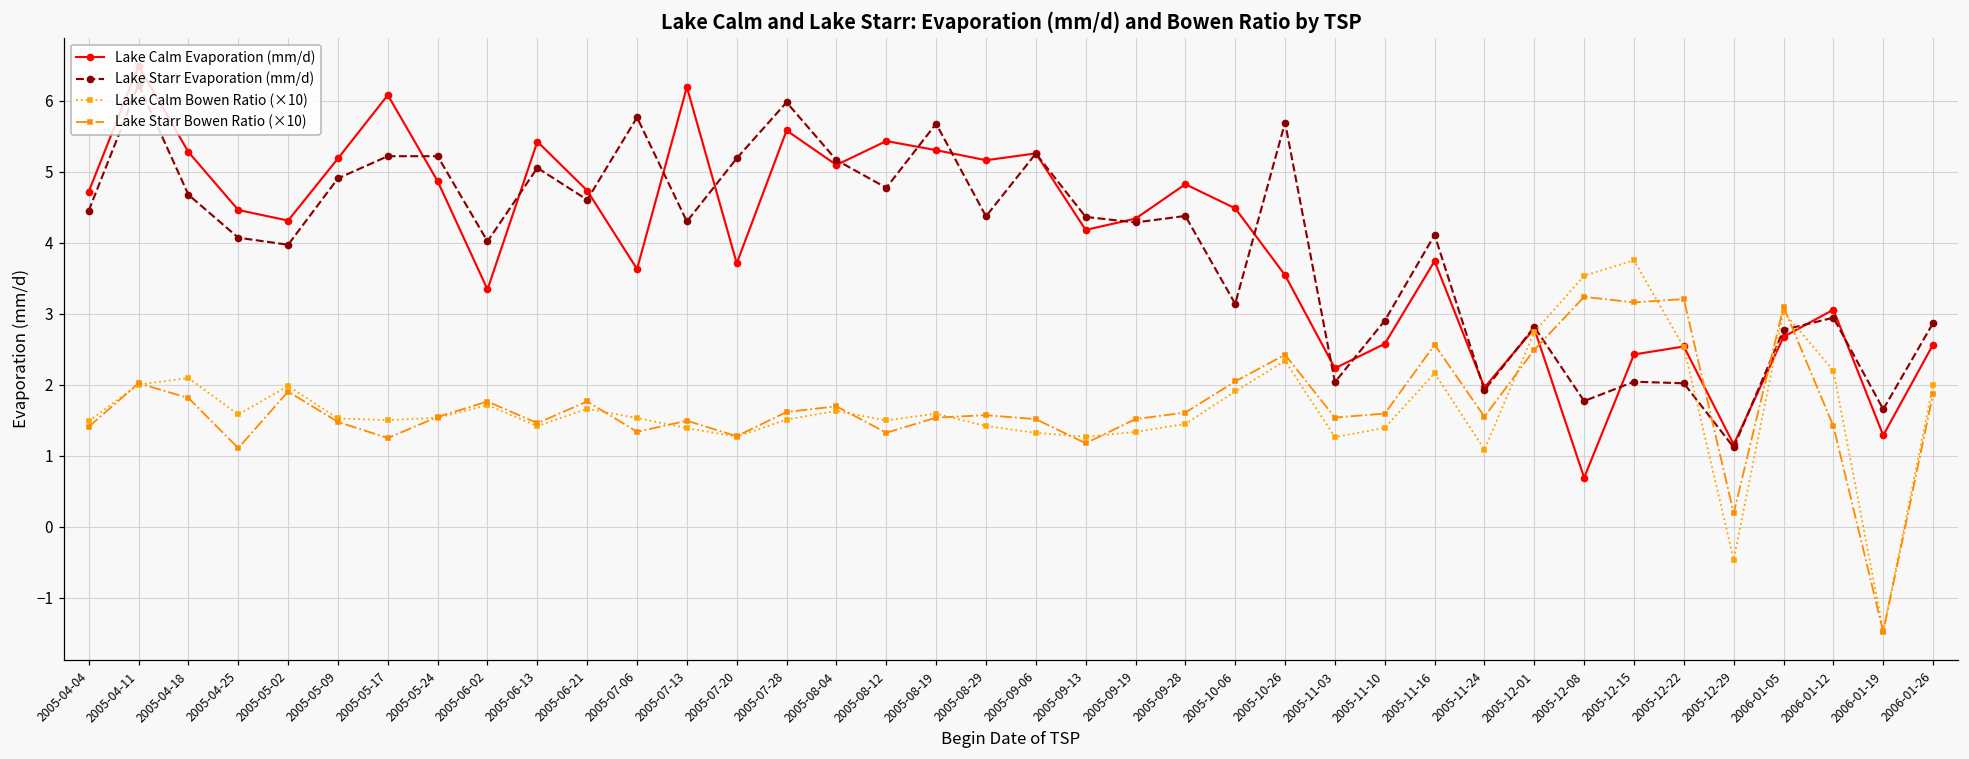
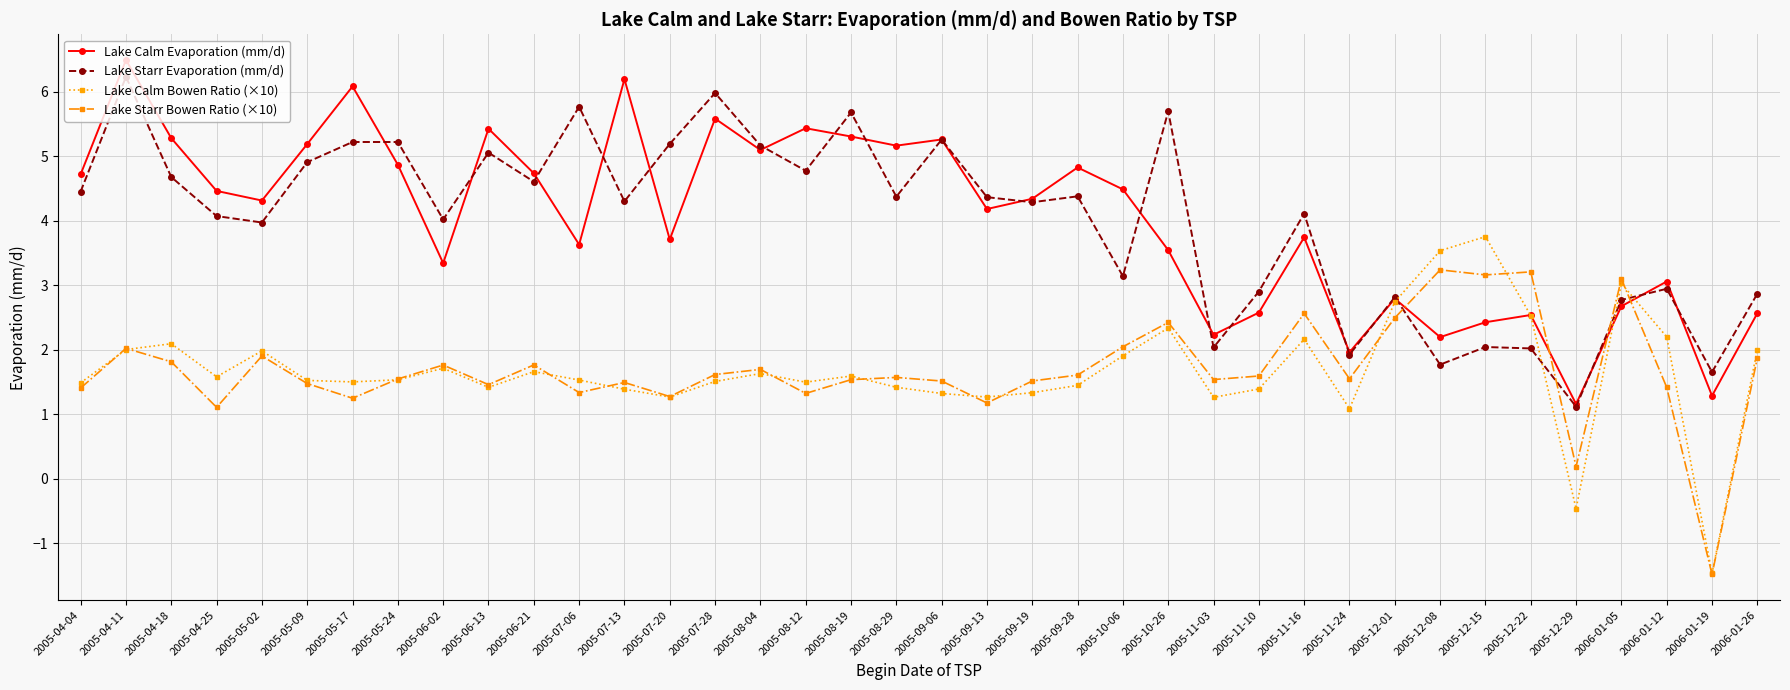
Lake Calm Evaporation (mm/d), 2005-12-08: 0.7 -> 2.2
